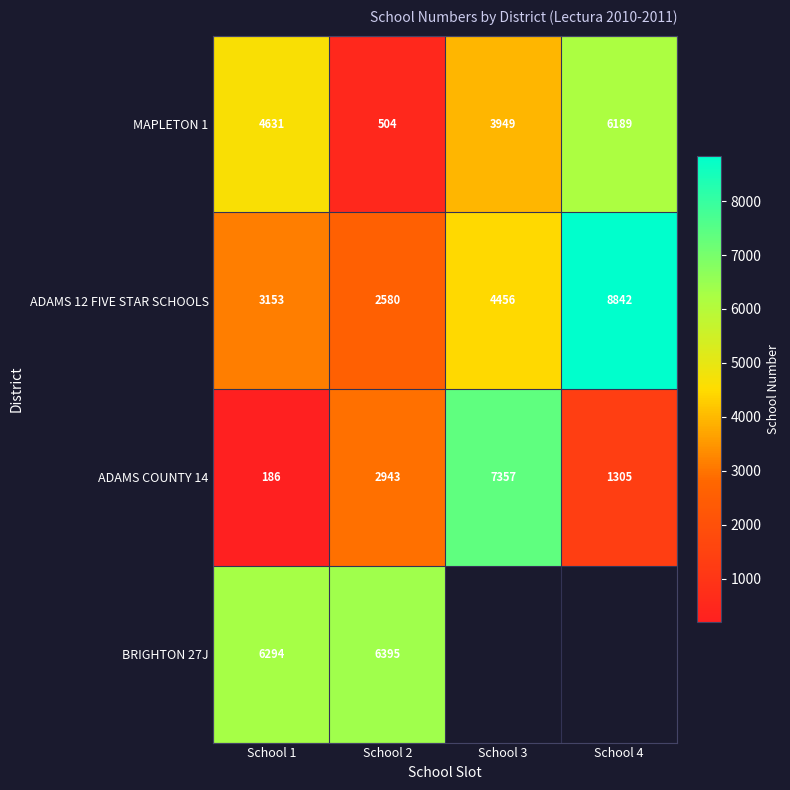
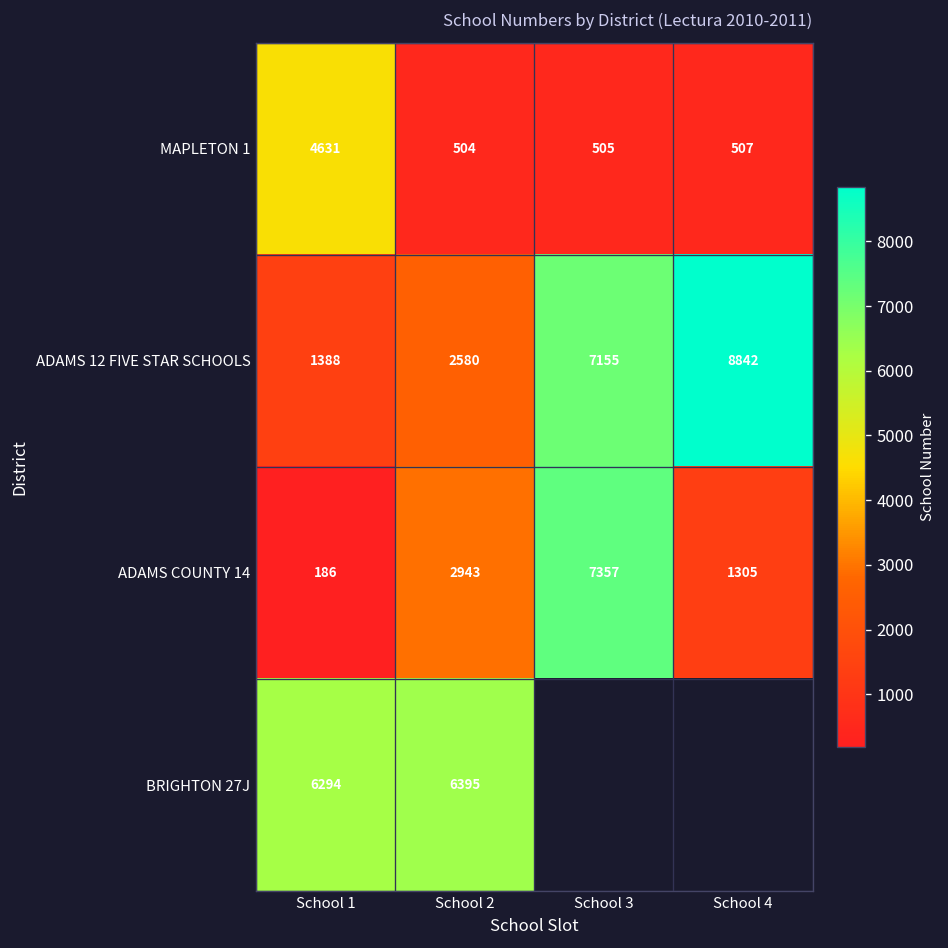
MAPLETON 1, School 3: 3949 -> 505
MAPLETON 1, School 4: 6189 -> 507
ADAMS 12 FIVE STAR SCHOOLS, School 1: 3153 -> 1388
ADAMS 12 FIVE STAR SCHOOLS, School 3: 4456 -> 7155
